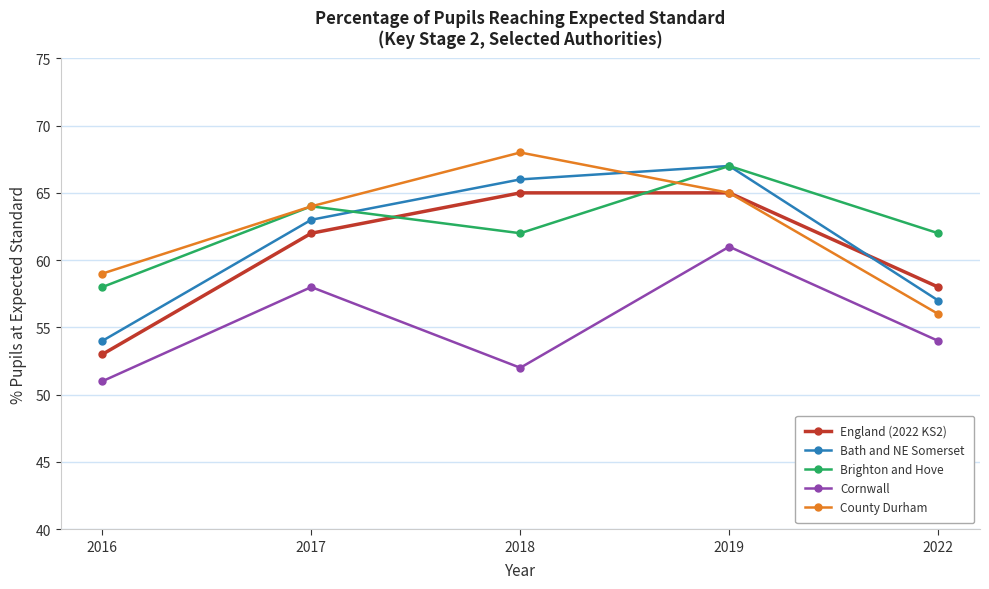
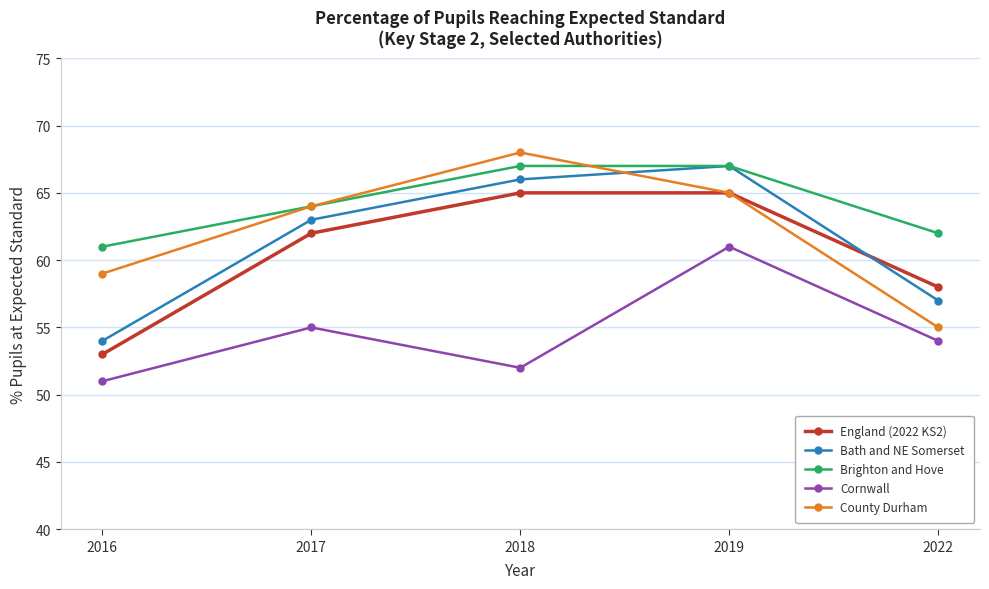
Brighton and Hove, 2016: 58 -> 61
Cornwall, 2017: 58 -> 55
Brighton and Hove, 2018: 62 -> 67
County Durham, 2022: 56 -> 55
